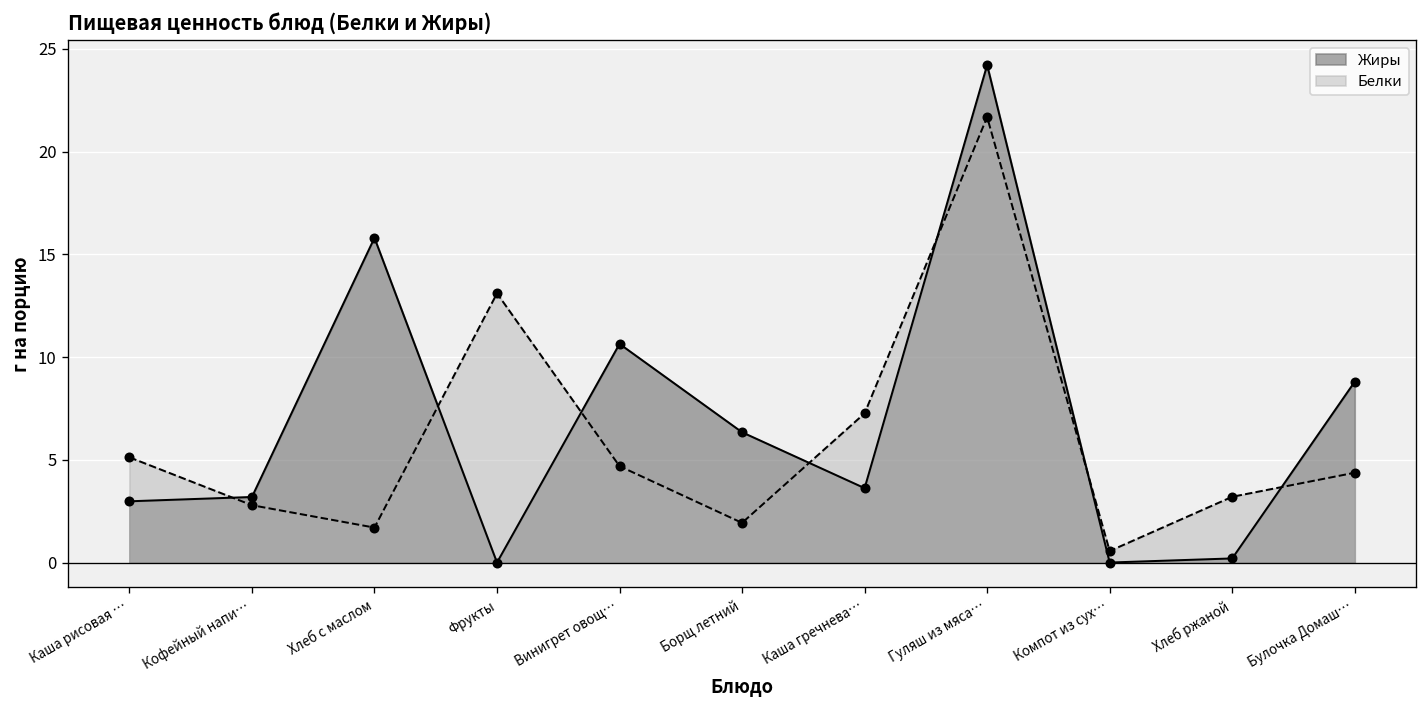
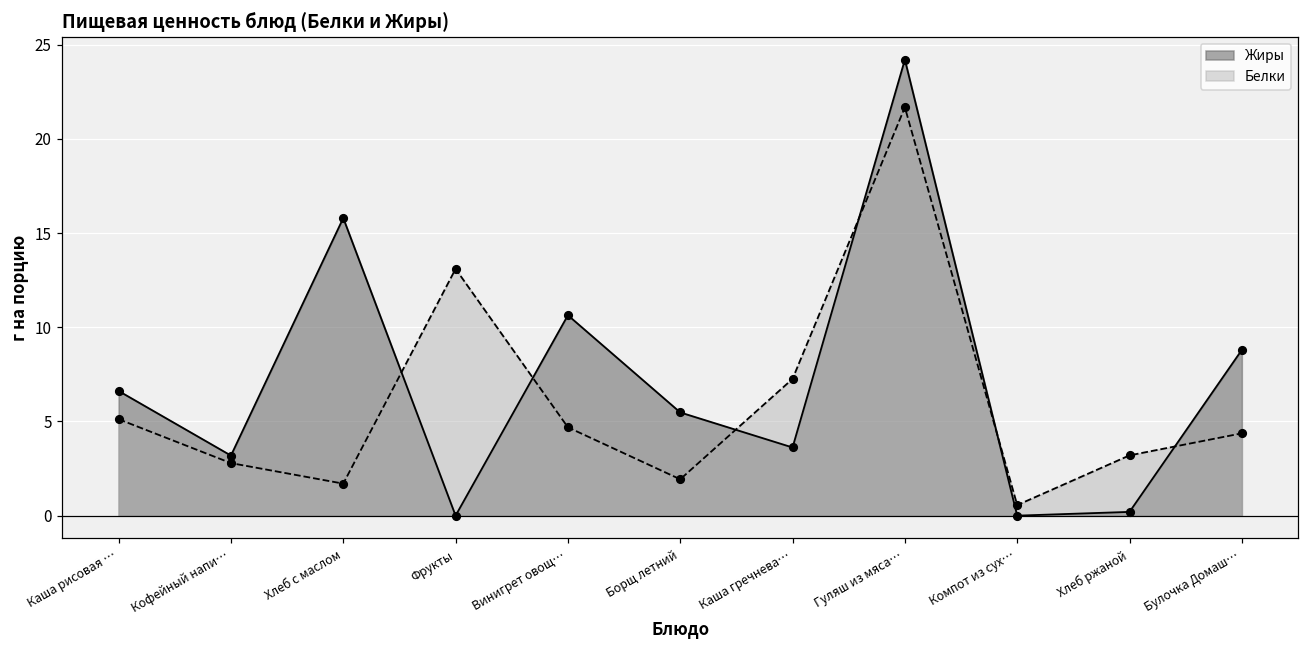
Жиры, Каша рисовая …: 3.0 -> 6.6
Жиры, Борщ летний: 6.3 -> 5.5
